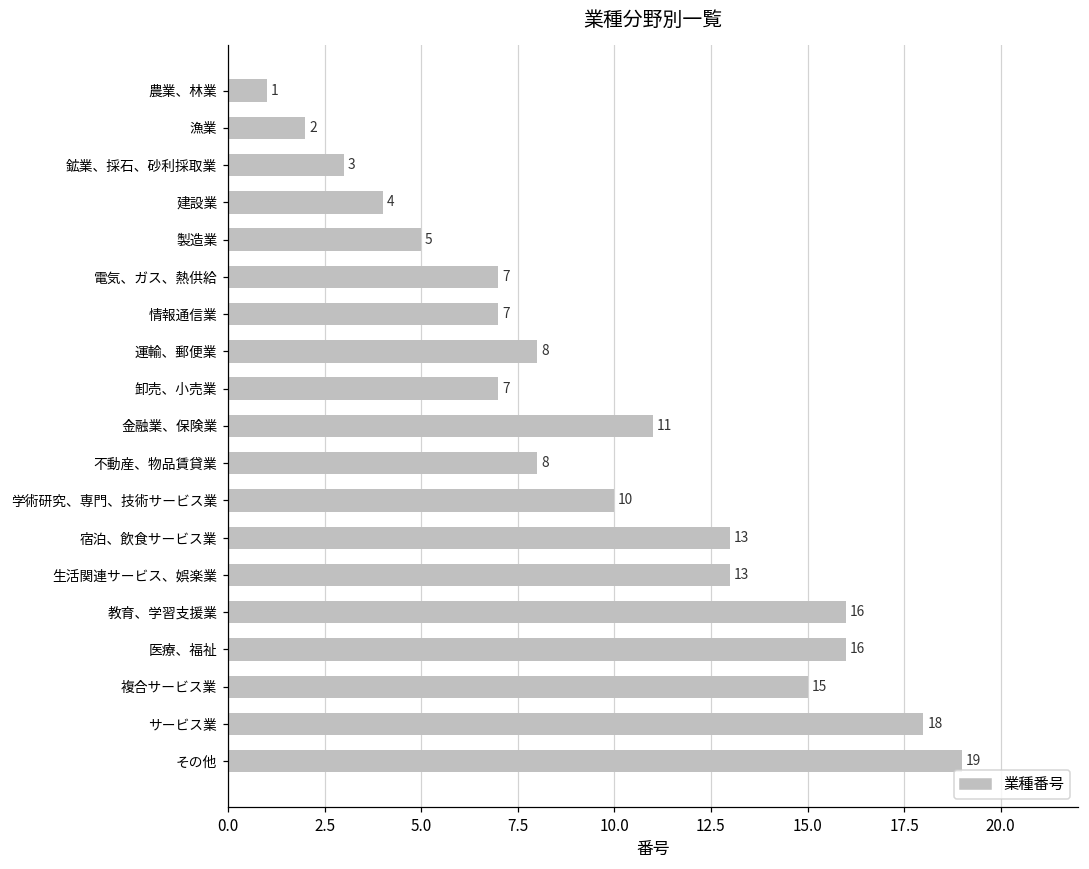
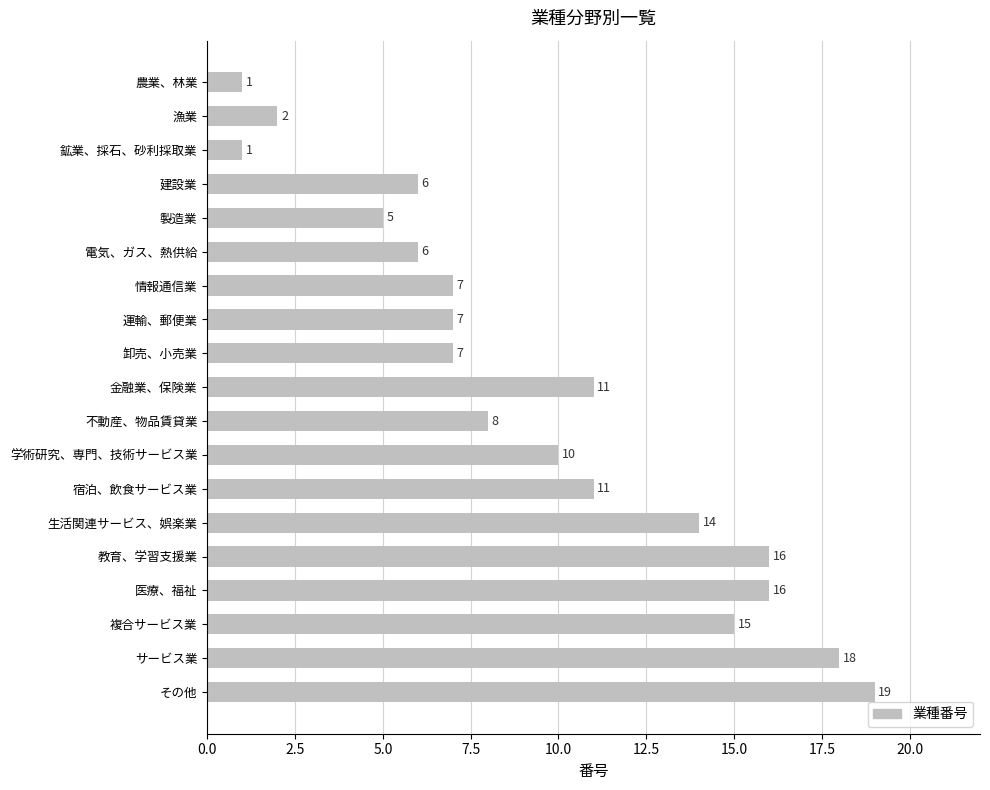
鉱業、採石、砂利採取業: 3 -> 1
建設業: 4 -> 6
電気、ガス、熱供給: 7 -> 6
運輸、郵便業: 8 -> 7
宿泊、飲食サービス業: 13 -> 11
生活関連サービス、娯楽業: 13 -> 14
